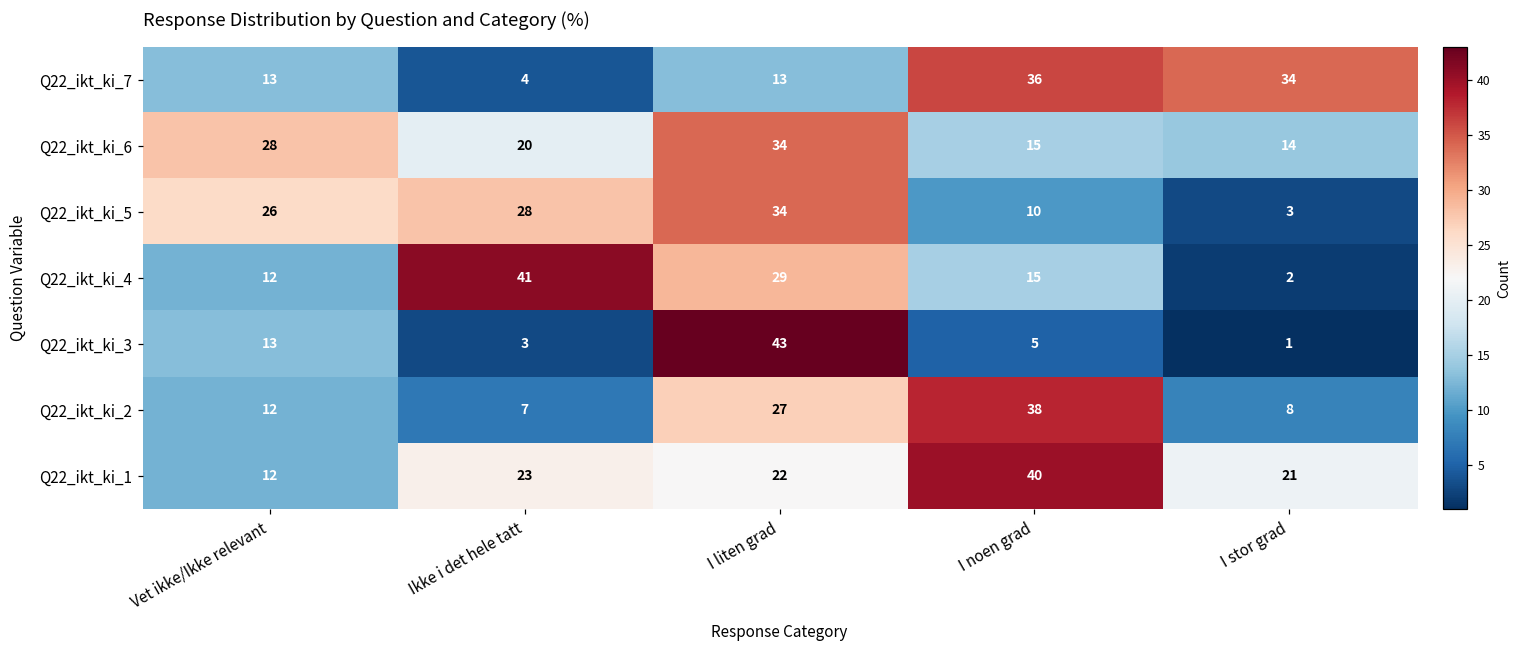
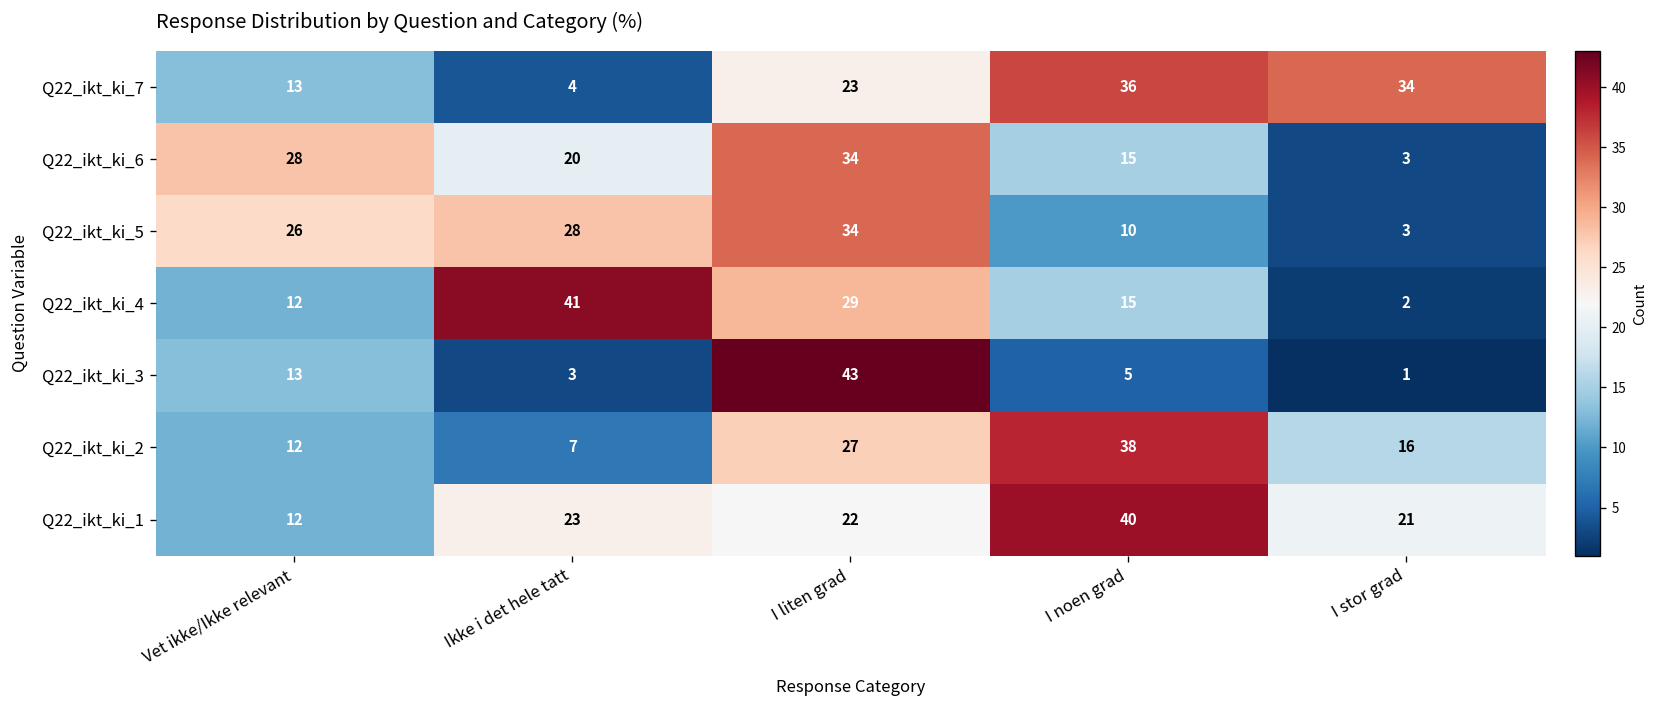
Q22_ikt_ki_7, I liten grad: 13 -> 23
Q22_ikt_ki_6, I stor grad: 14 -> 3
Q22_ikt_ki_2, I stor grad: 8 -> 16
